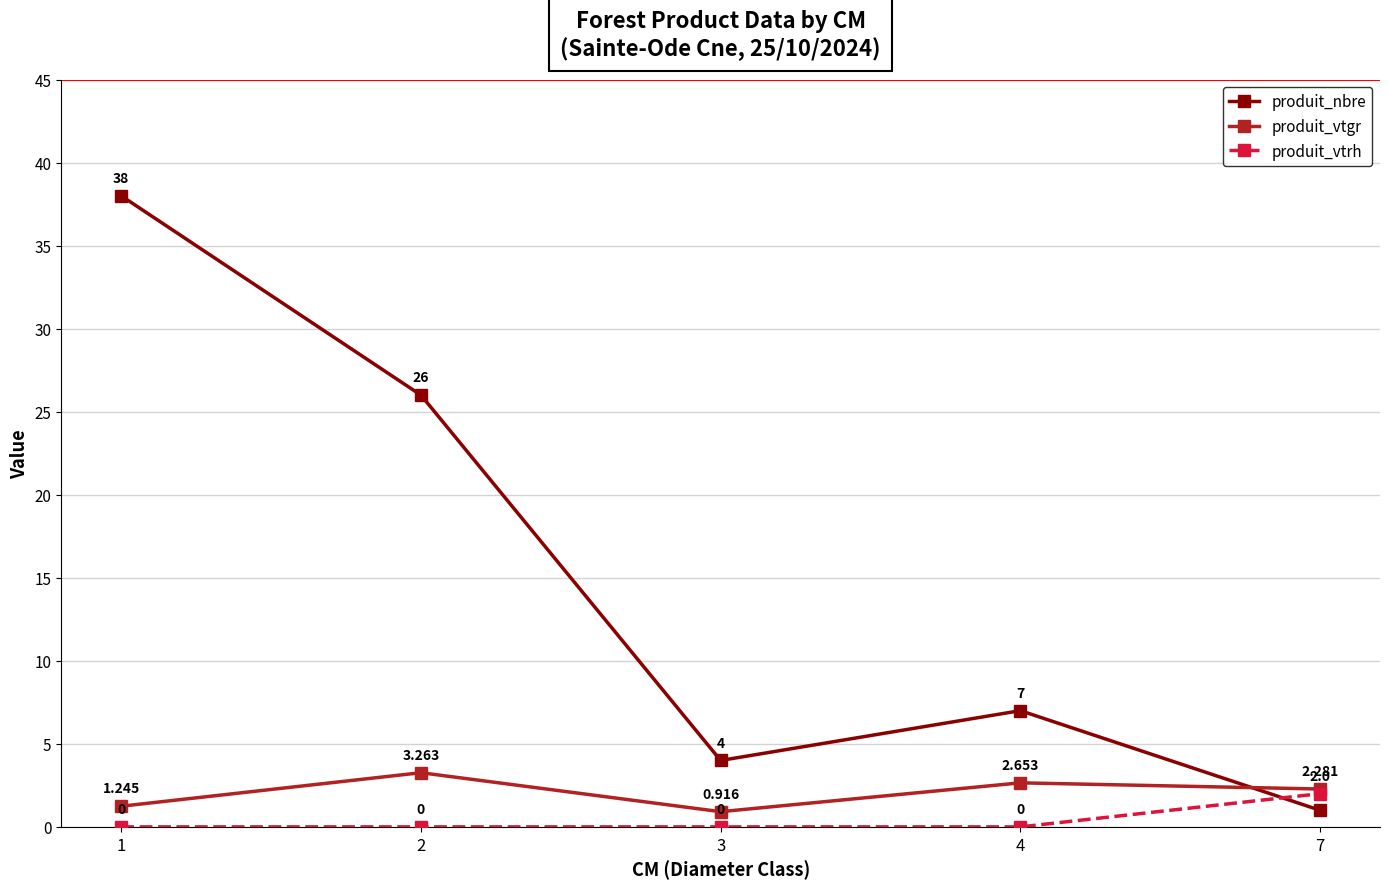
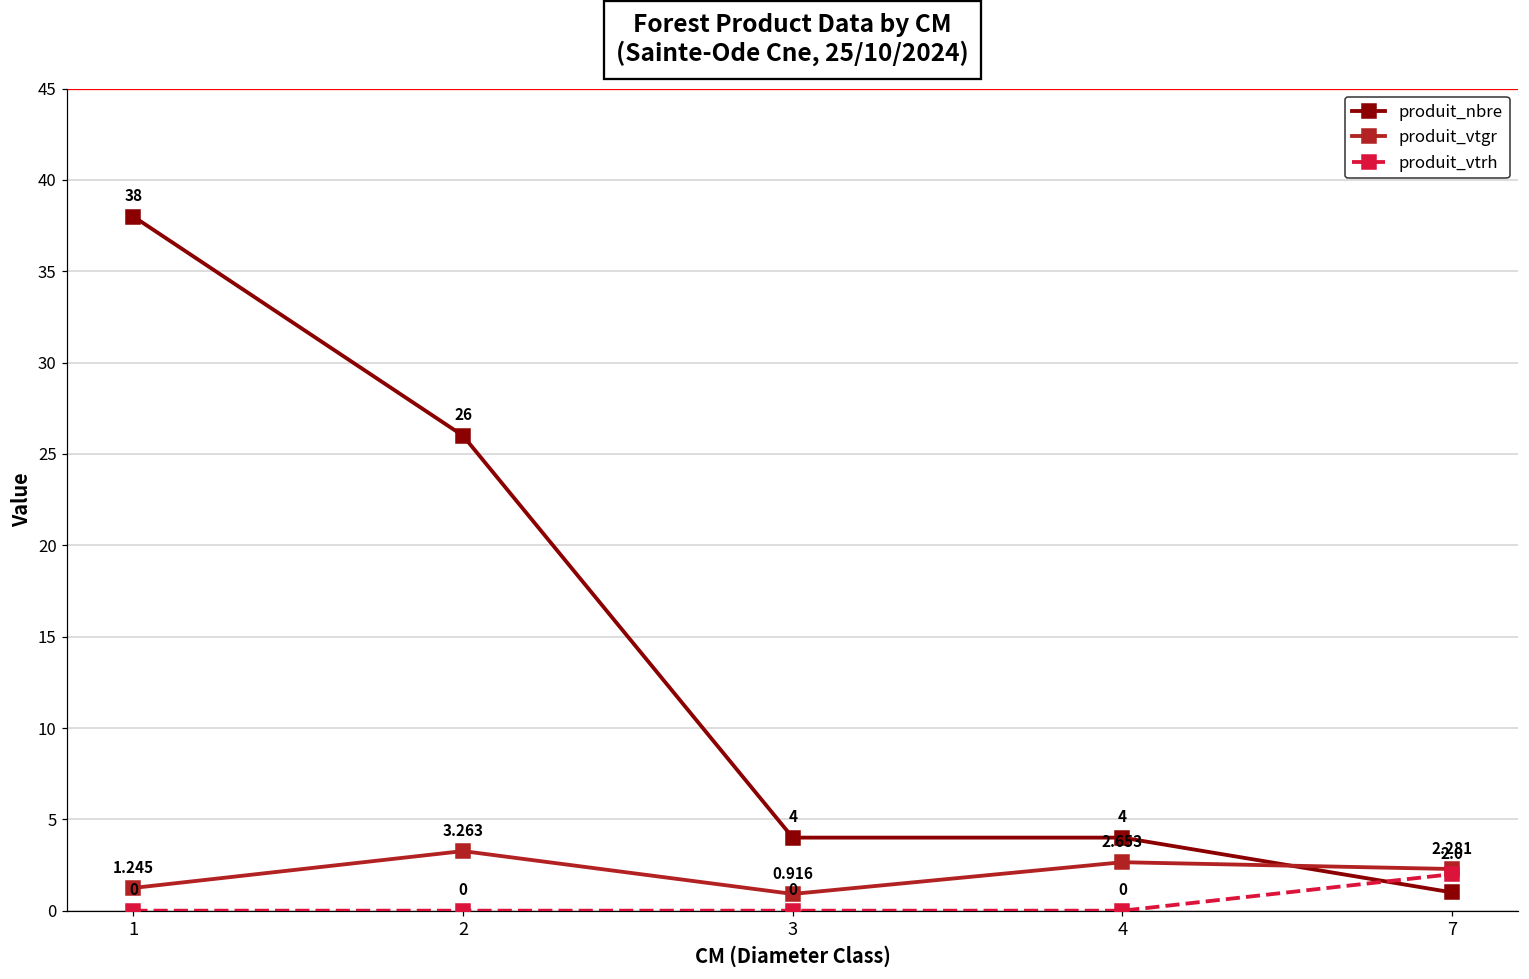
produit_nbre, 4: 7 -> 4
